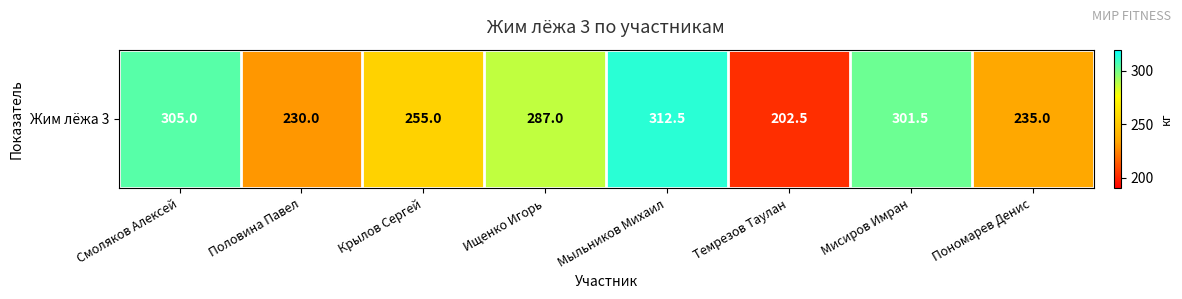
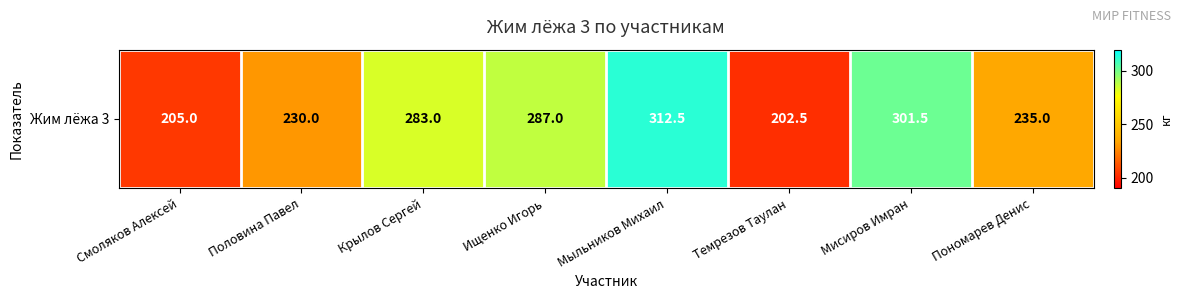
Жим лёжа 3, Смоляков Алексей: 305.0 -> 205.0
Жим лёжа 3, Крылов Сергей: 255.0 -> 283.0
